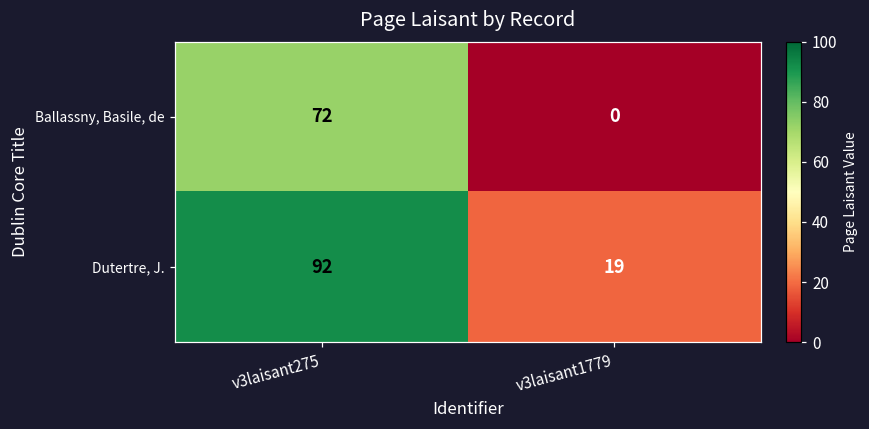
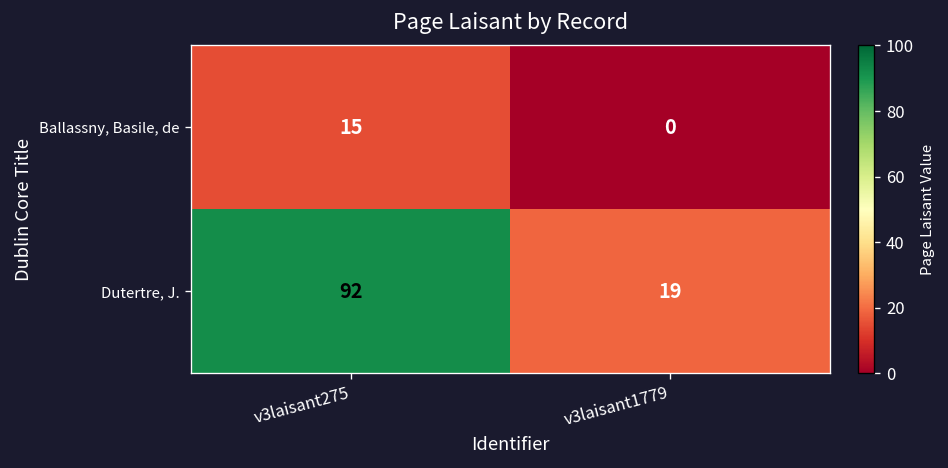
Ballassny, Basile, de, v3laisant275: 72 -> 15
